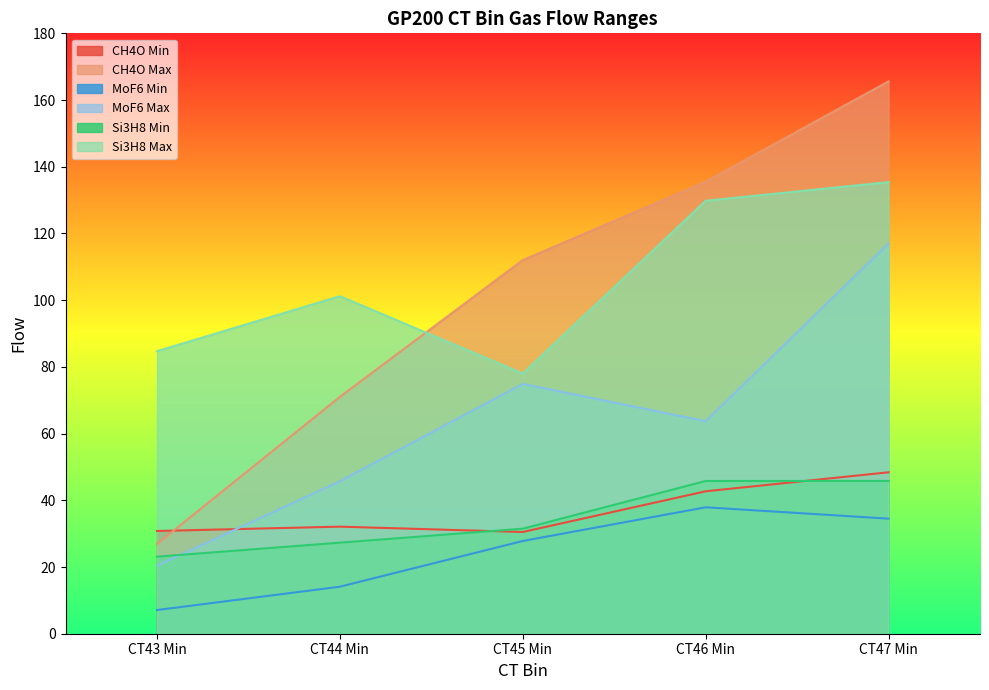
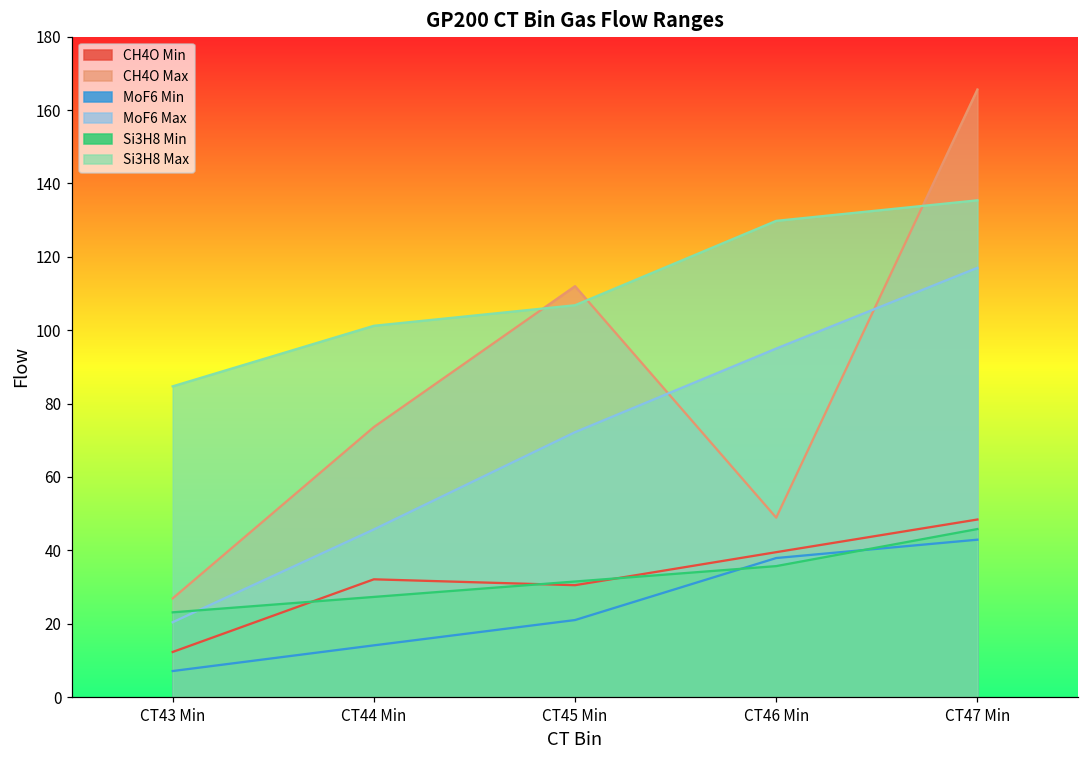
CH4O Min, CT43 Min: 31 -> 12
CH4O Max, CT44 Min: 71 -> 74
MoF6 Min, CT45 Min: 28 -> 21
MoF6 Max, CT45 Min: 75 -> 72
Si3H8 Max, CT45 Min: 78 -> 107
CH4O Min, CT46 Min: 43 -> 40
CH4O Max, CT46 Min: 136 -> 49
MoF6 Max, CT46 Min: 64 -> 95
Si3H8 Min, CT46 Min: 46 -> 36
MoF6 Min, CT47 Min: 35 -> 43
